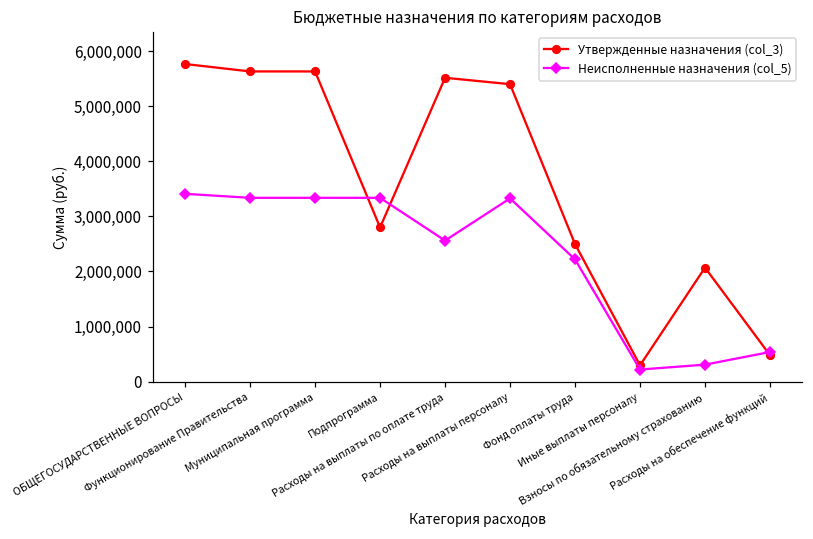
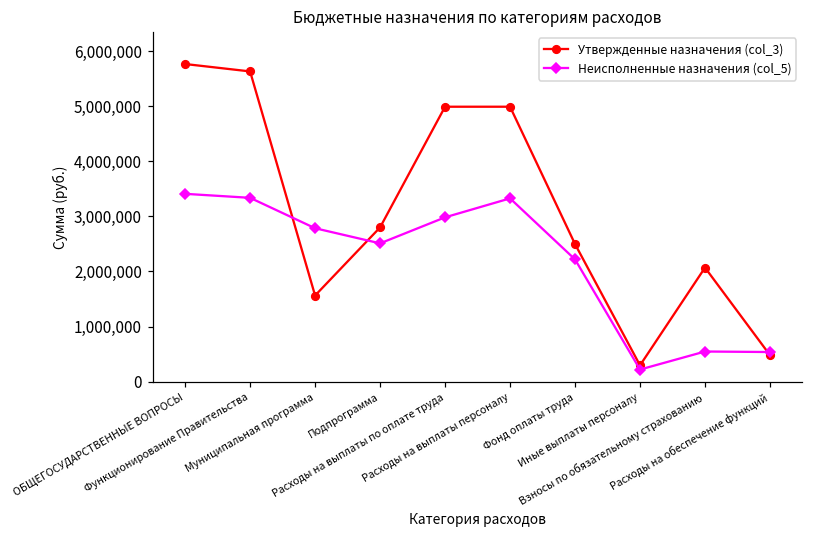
Утвержденные назначения (col_3), Муниципальная программа: 5,600,000 -> 1,600,000
Неисполненные назначения (col_5), Муниципальная программа: 3,300,000 -> 2,800,000
Неисполненные назначения (col_5), Подпрограмма: 3,300,000 -> 2,500,000
Утвержденные назначения (col_3), Расходы на выплаты по оплате труда: 5,500,000 -> 5,000,000
Неисполненные назначения (col_5), Расходы на выплаты по оплате труда: 2,600,000 -> 3,000,000
Утвержденные назначения (col_3), Расходы на выплаты персоналу: 5,400,000 -> 5,000,000
Неисполненные назначения (col_5), Взносы по обязательному страхованию: 300,000 -> 500,000
